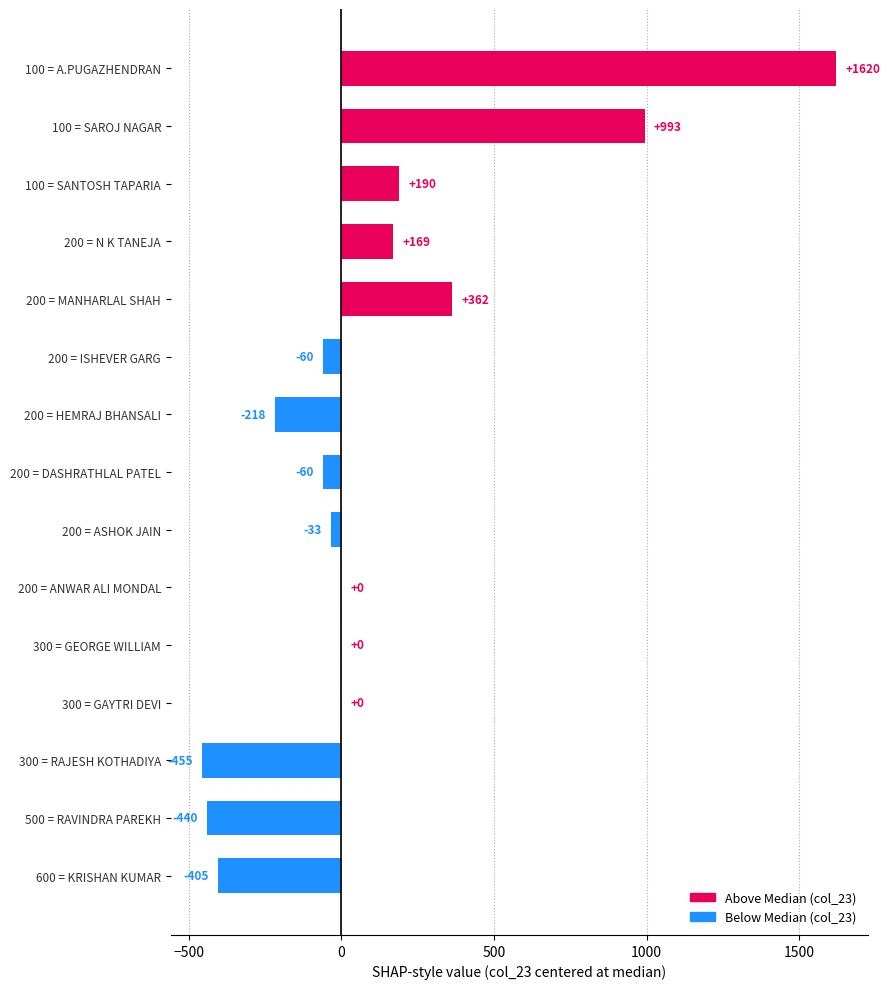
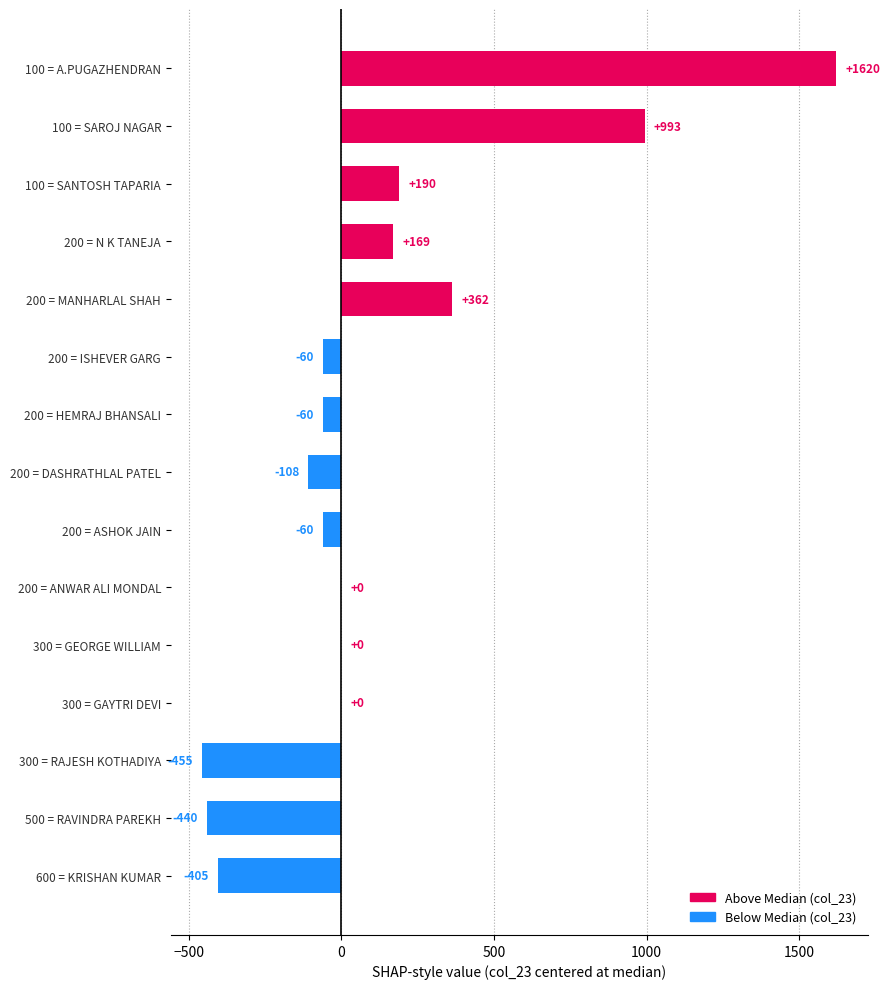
200 = HEMRAJ BHANSALI: -218 -> -60
200 = DASHRATHLAL PATEL: -60 -> -108
200 = ASHOK JAIN: -33 -> -60
